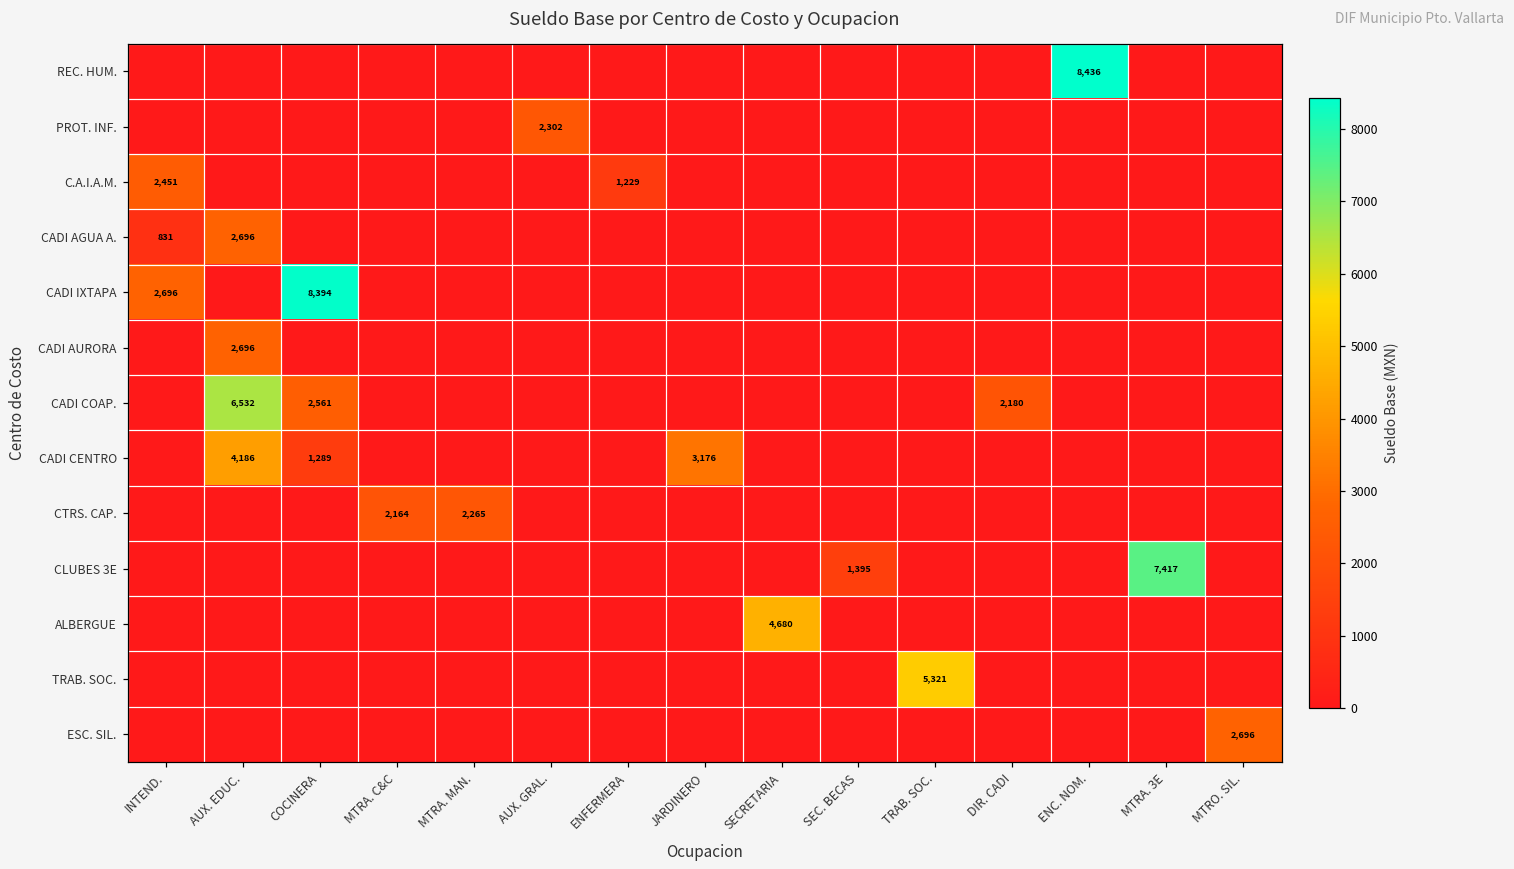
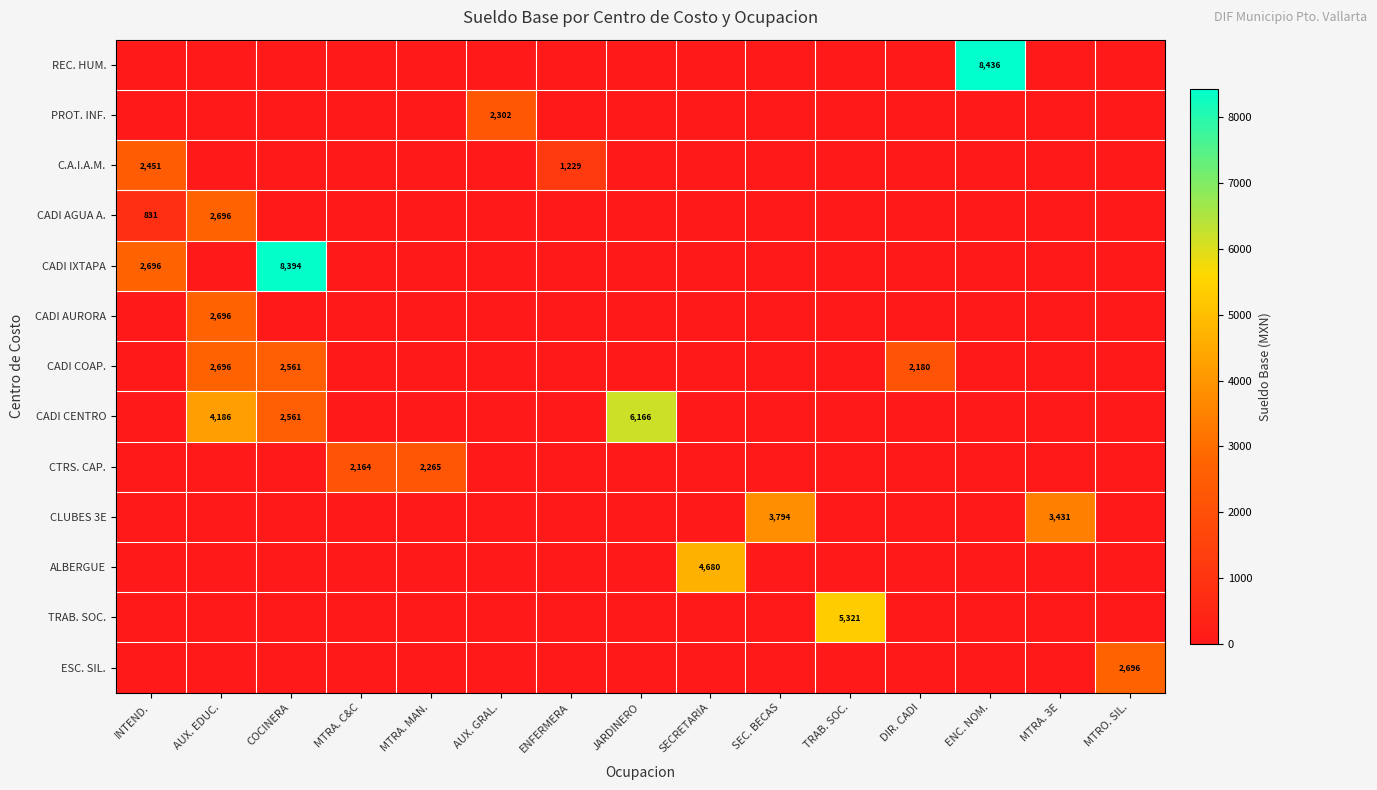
CADI COAP., AUX. EDUC.: 6,532 -> 2,696
CADI CENTRO, COCINERA: 1,289 -> 2,561
CADI CENTRO, JARDINERO: 3,176 -> 6,166
CLUBES 3E, SEC. BECAS: 1,395 -> 3,794
CLUBES 3E, MTRA. 3E: 7,417 -> 3,431
